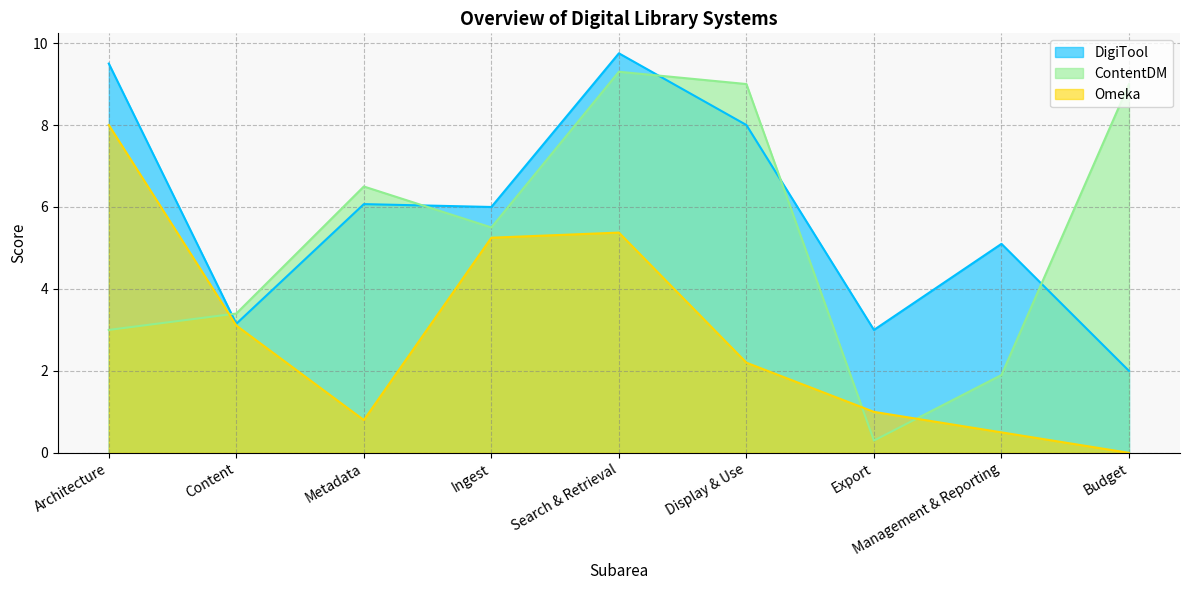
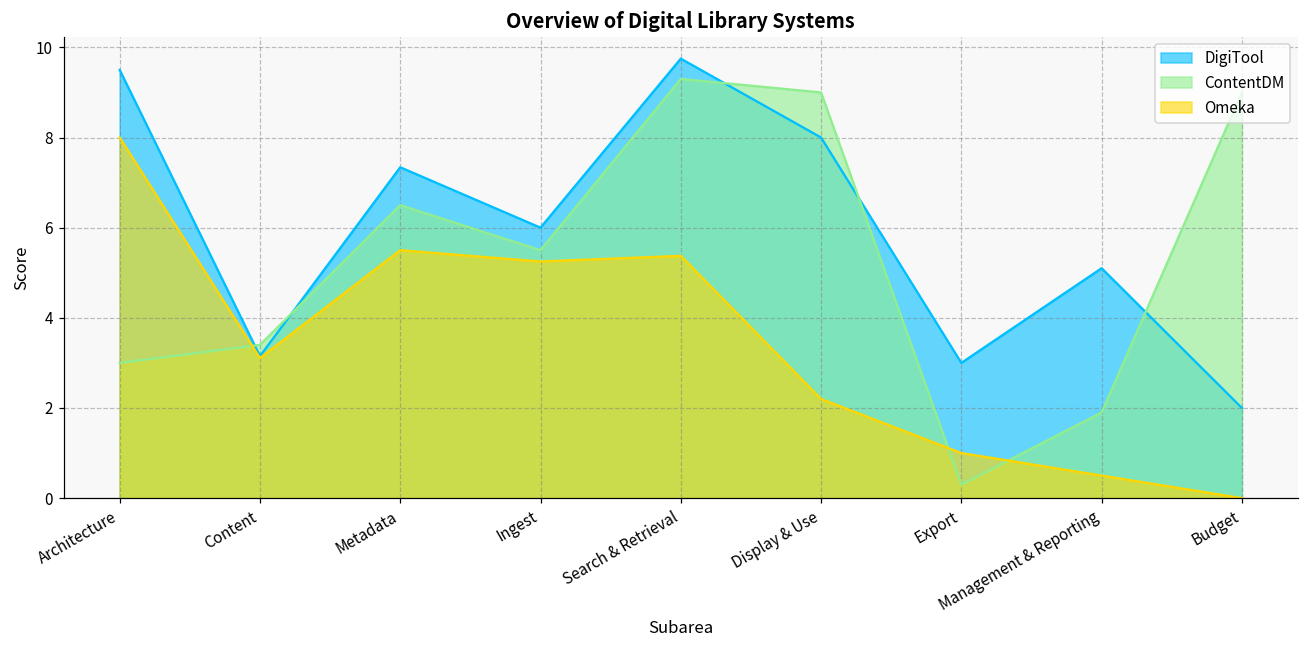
DigiTool, Metadata: 6.1 -> 7.3
Omeka, Metadata: 0.8 -> 5.5
